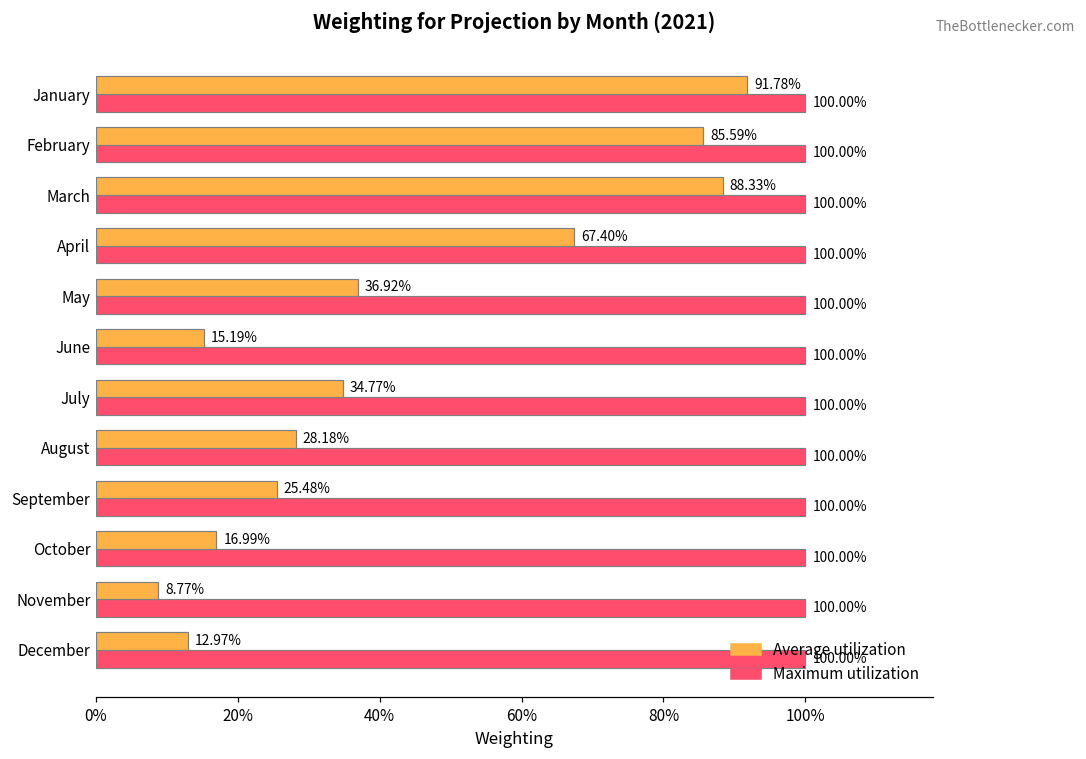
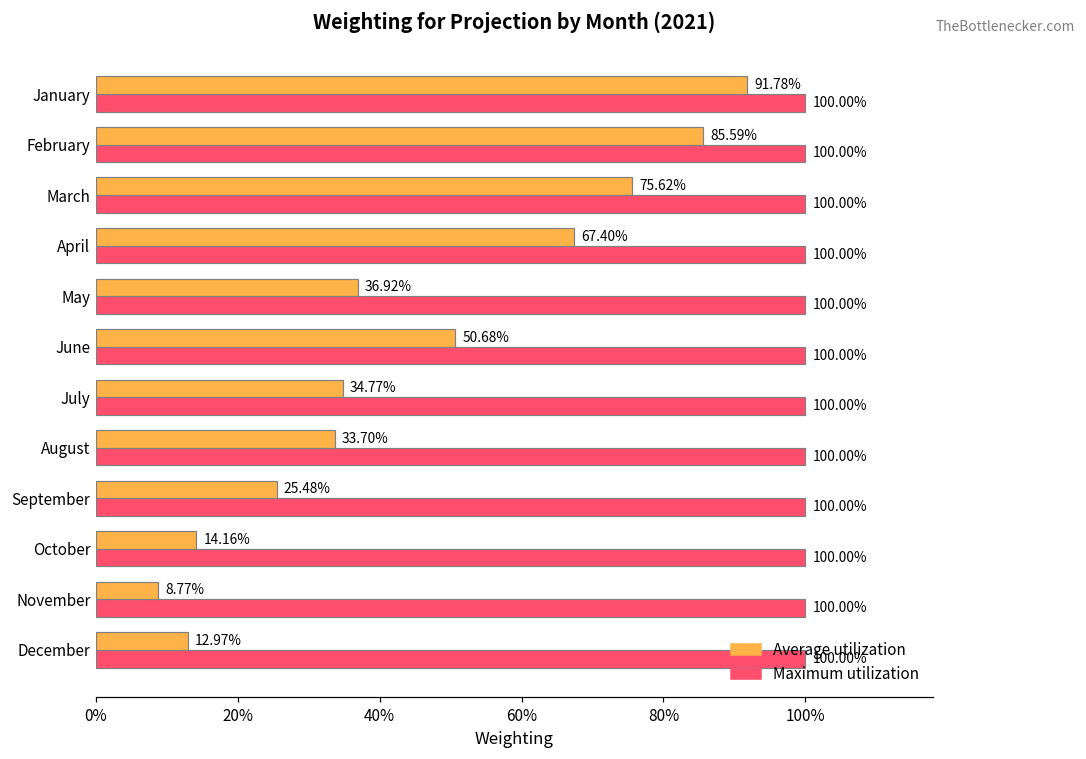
Average utilization, March: 88.33% -> 75.62%
Average utilization, June: 15.19% -> 50.68%
Average utilization, August: 28.18% -> 33.70%
Average utilization, October: 16.99% -> 14.16%
